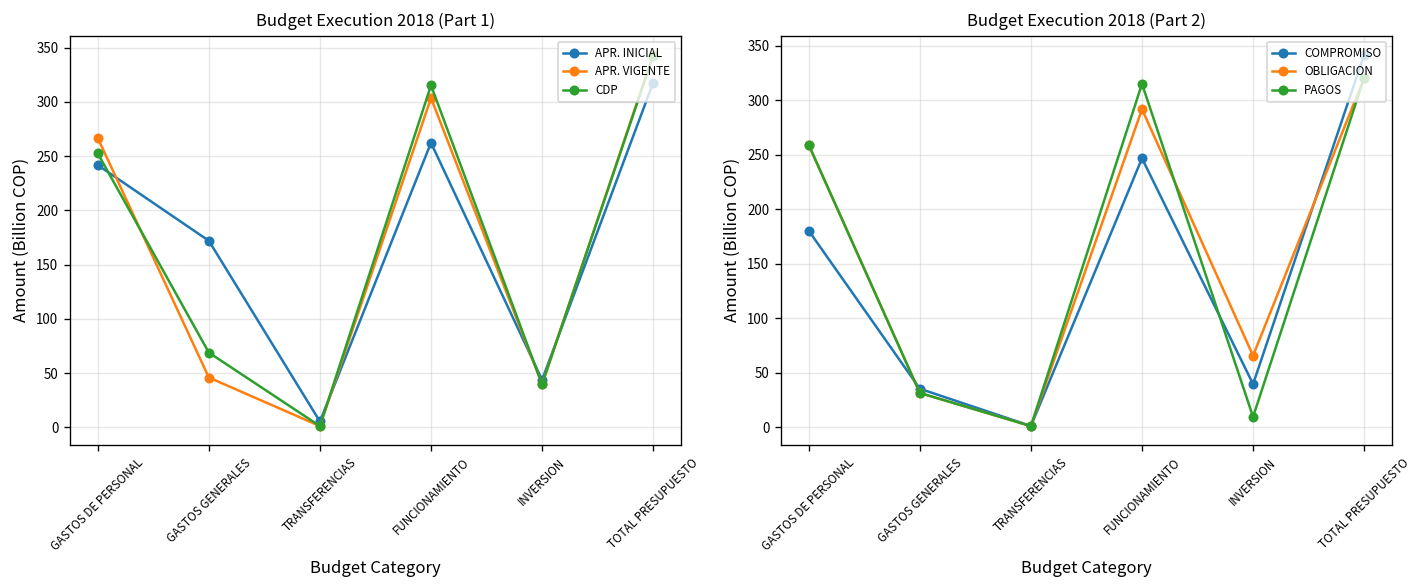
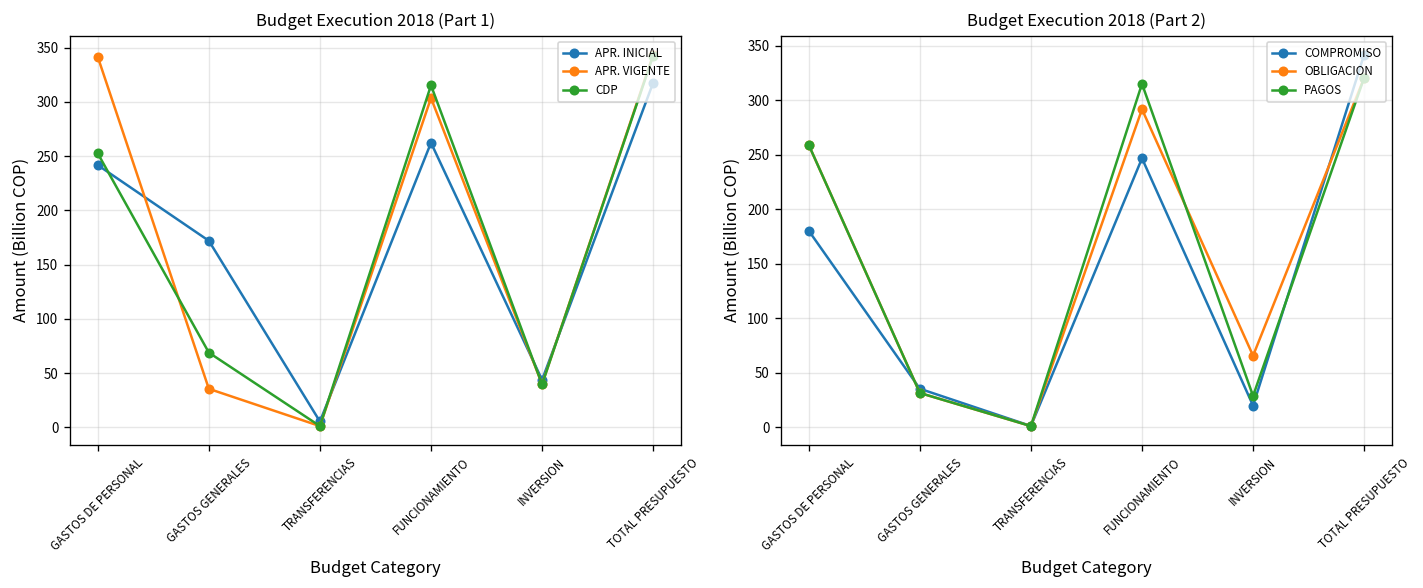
Budget Execution 2018 (Part 1), APR. VIGENTE, GASTOS DE PERSONAL: 270 -> 340
Budget Execution 2018 (Part 1), APR. VIGENTE, GASTOS GENERALES: 50 -> 40
Budget Execution 2018 (Part 2), COMPROMISO, INVERSION: 40 -> 20
Budget Execution 2018 (Part 2), PAGOS, INVERSION: 10 -> 30
